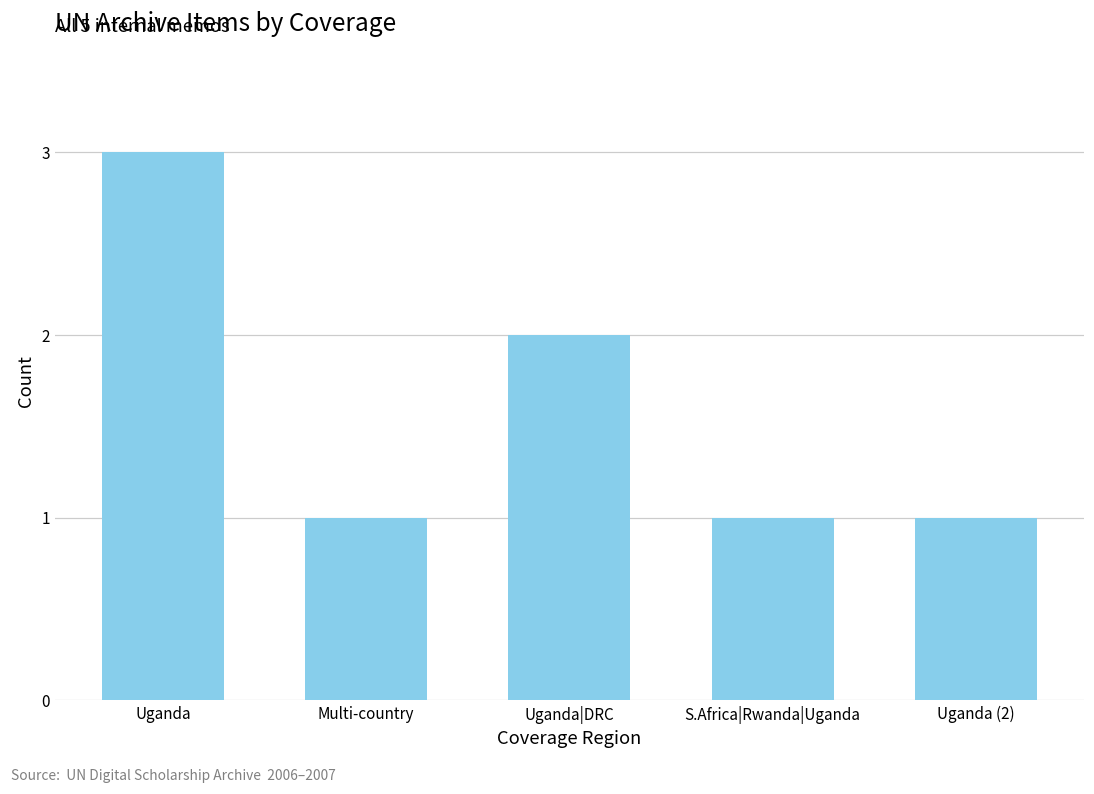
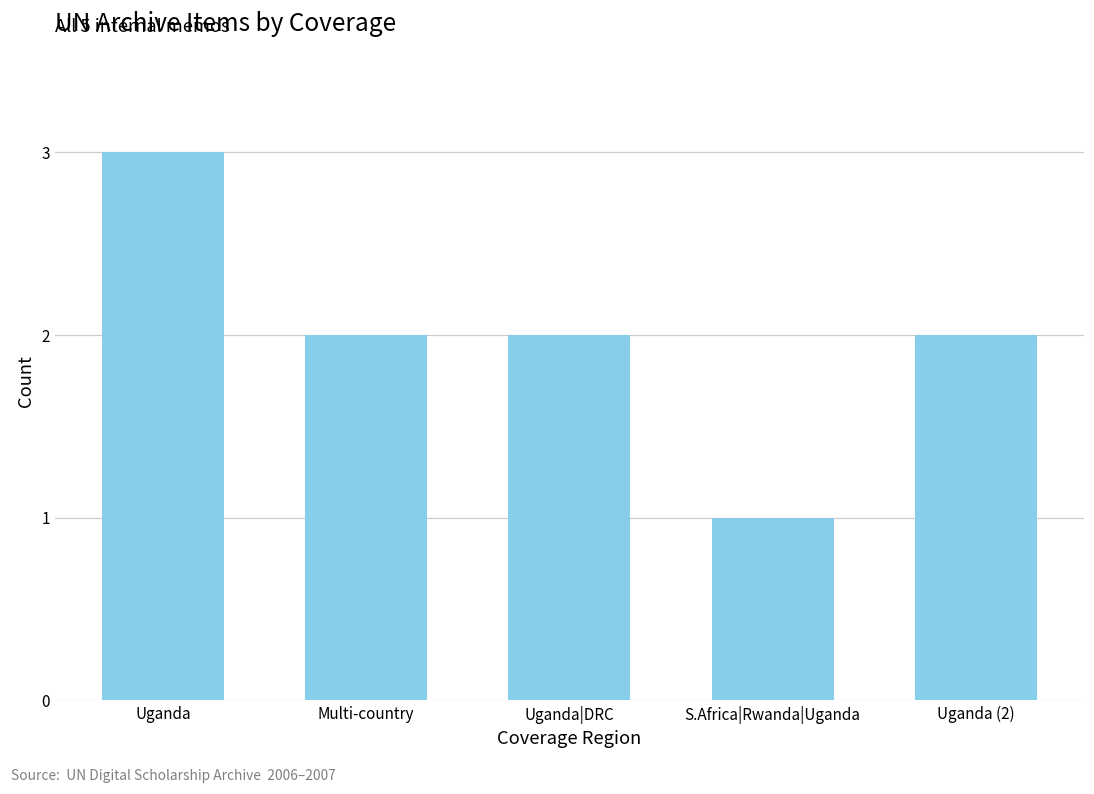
Multi-country: 1 -> 2
Uganda (2): 1 -> 2
